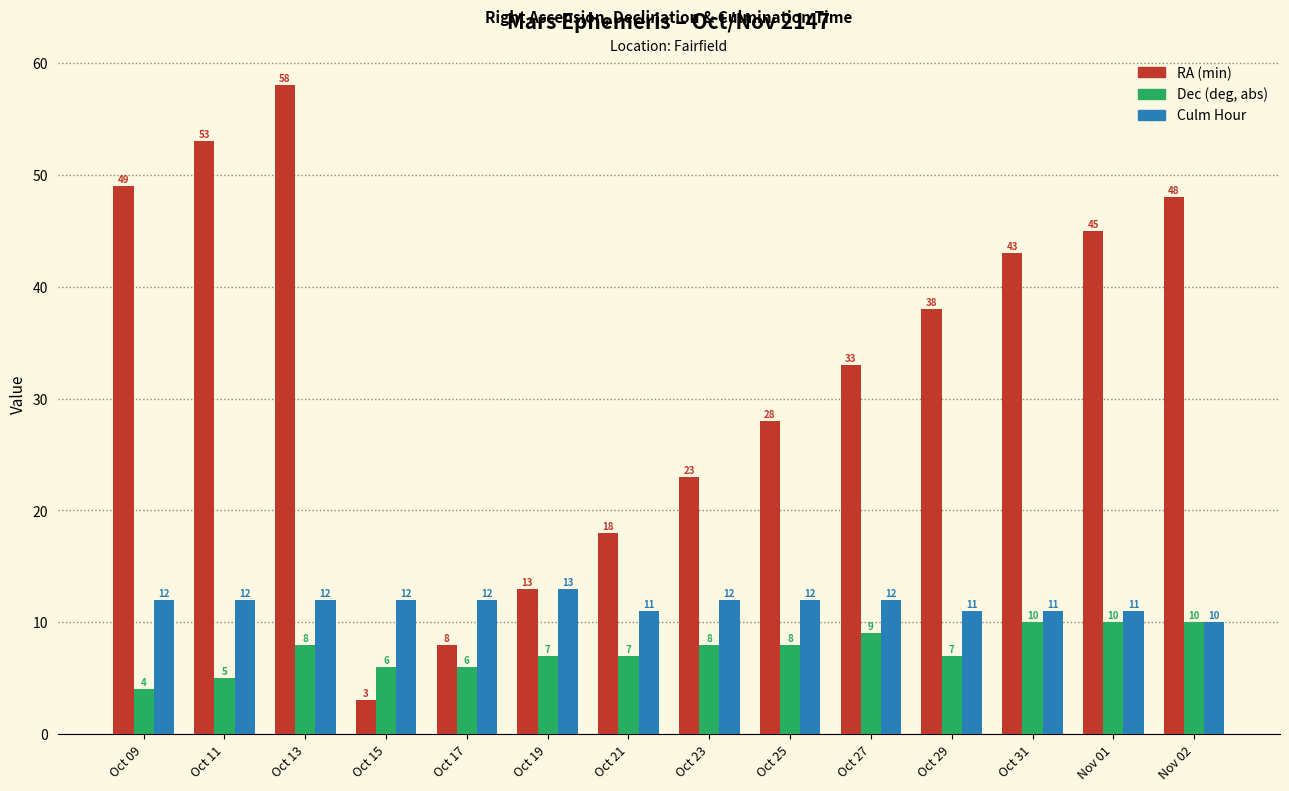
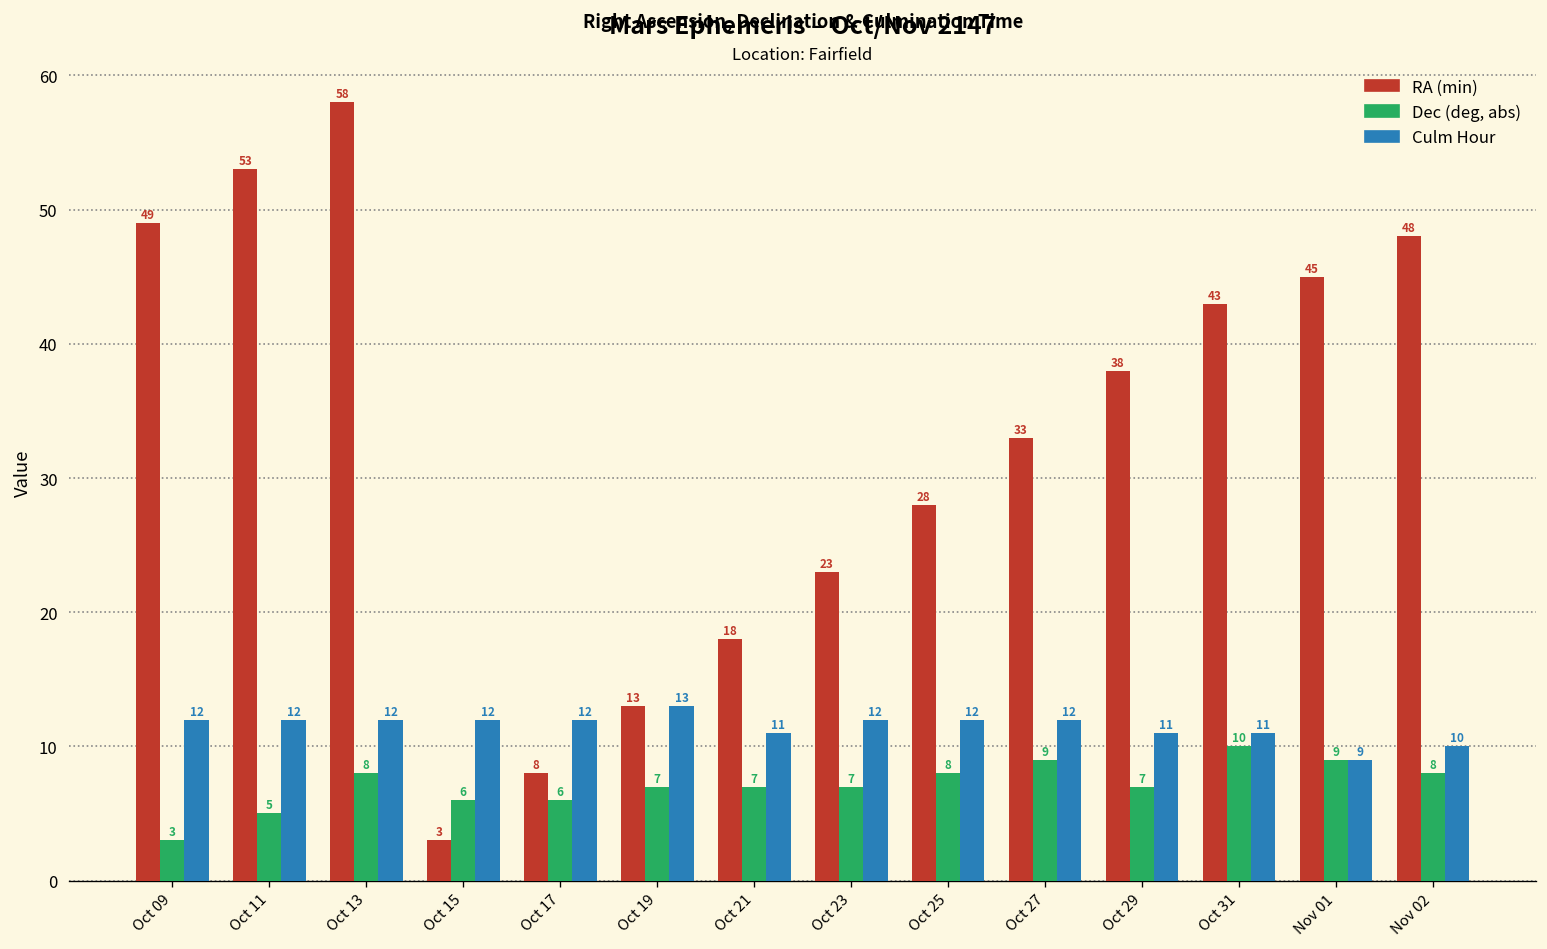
Dec (deg, abs), Oct 09: 4 -> 3
Dec (deg, abs), Oct 23: 8 -> 7
Dec (deg, abs), Nov 01: 10 -> 9
Culm Hour, Nov 01: 11 -> 9
Dec (deg, abs), Nov 02: 10 -> 8
